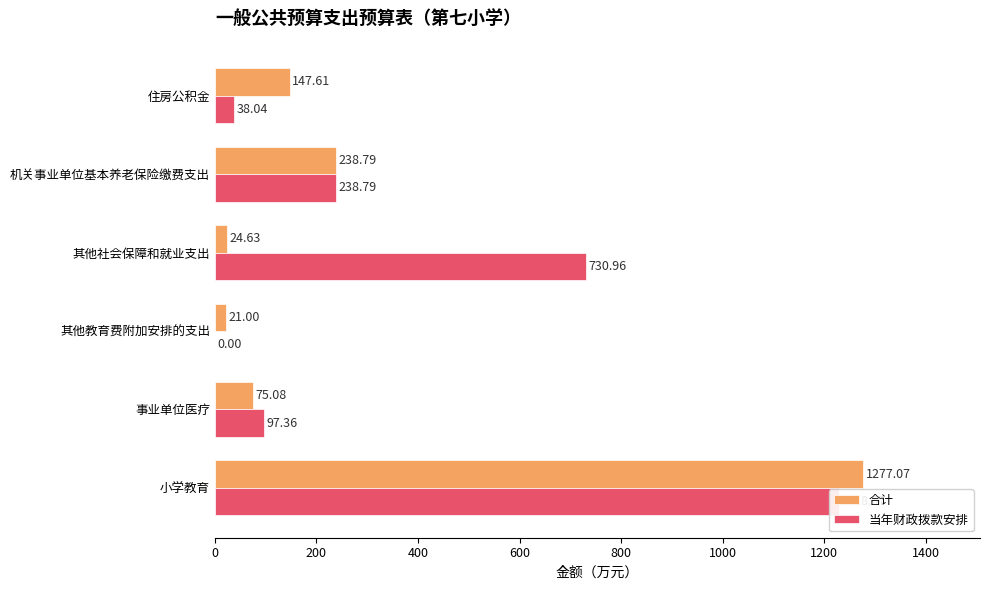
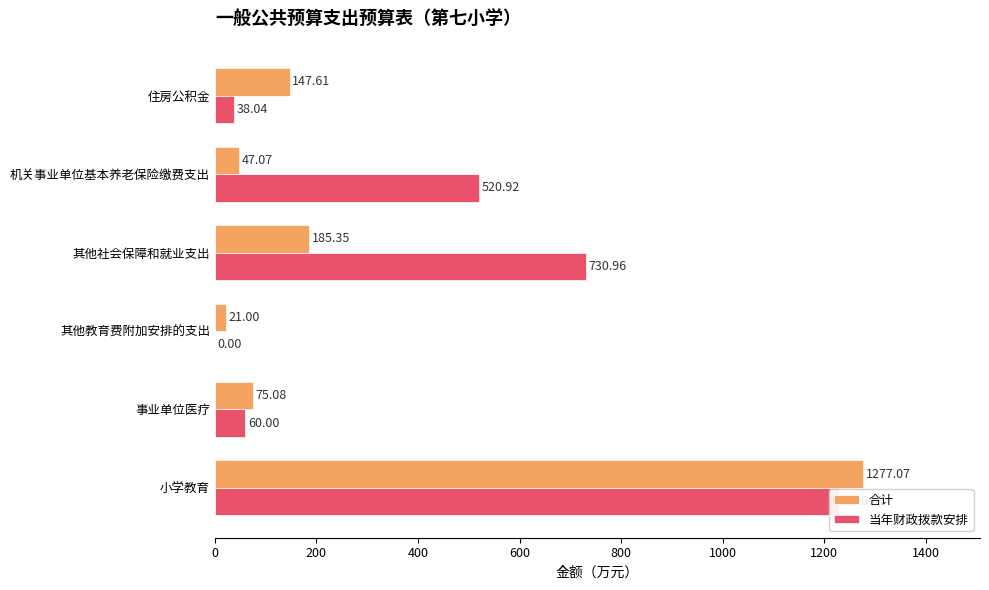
合计, 机关事业单位基本养老保险缴费支出: 238.79 -> 47.07
当年财政拨款安排, 机关事业单位基本养老保险缴费支出: 238.79 -> 520.92
合计, 其他社会保障和就业支出: 24.63 -> 185.35
当年财政拨款安排, 事业单位医疗: 97.36 -> 60.00
